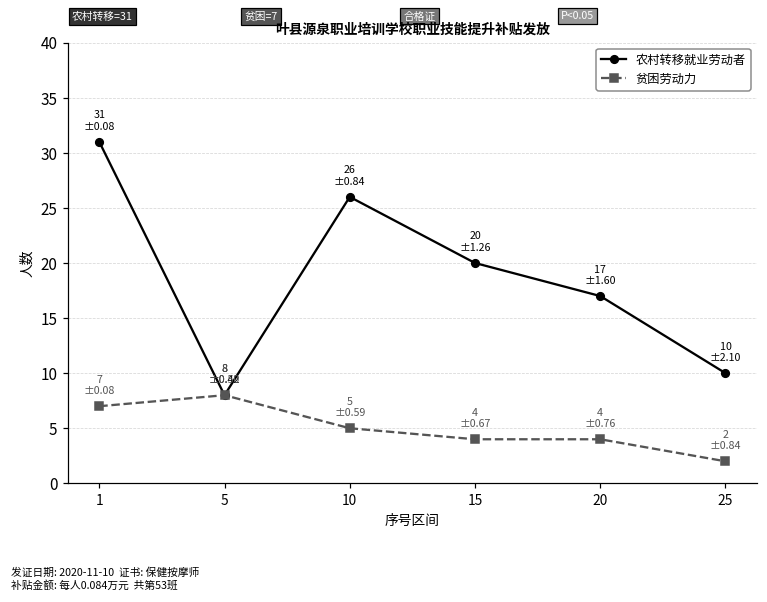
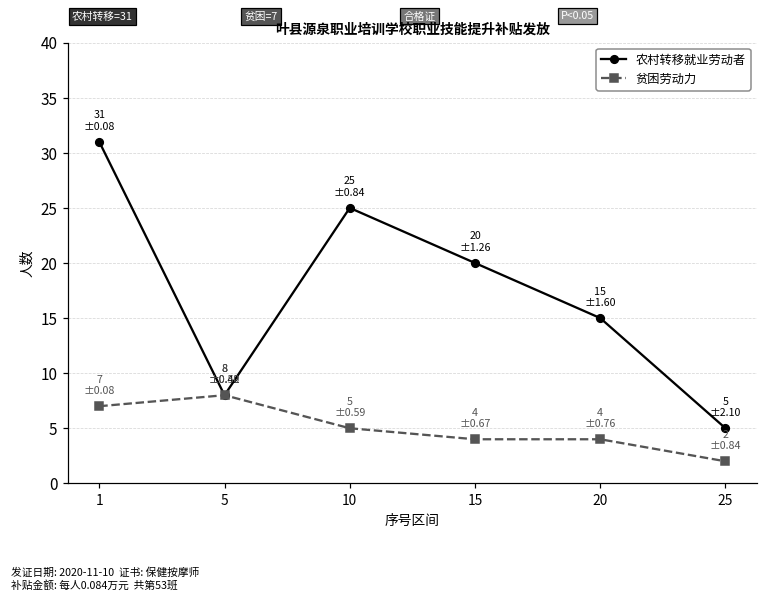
农村转移就业劳动者, 10: 26 -> 25
农村转移就业劳动者, 20: 17 -> 15
农村转移就业劳动者, 25: 10 -> 5
